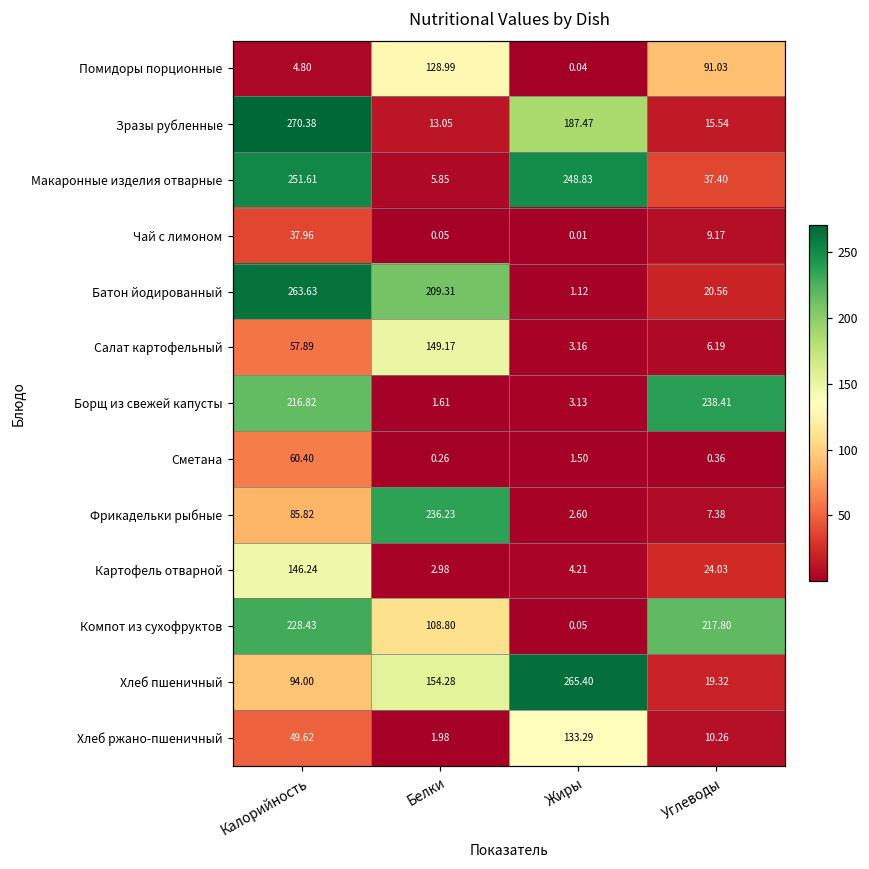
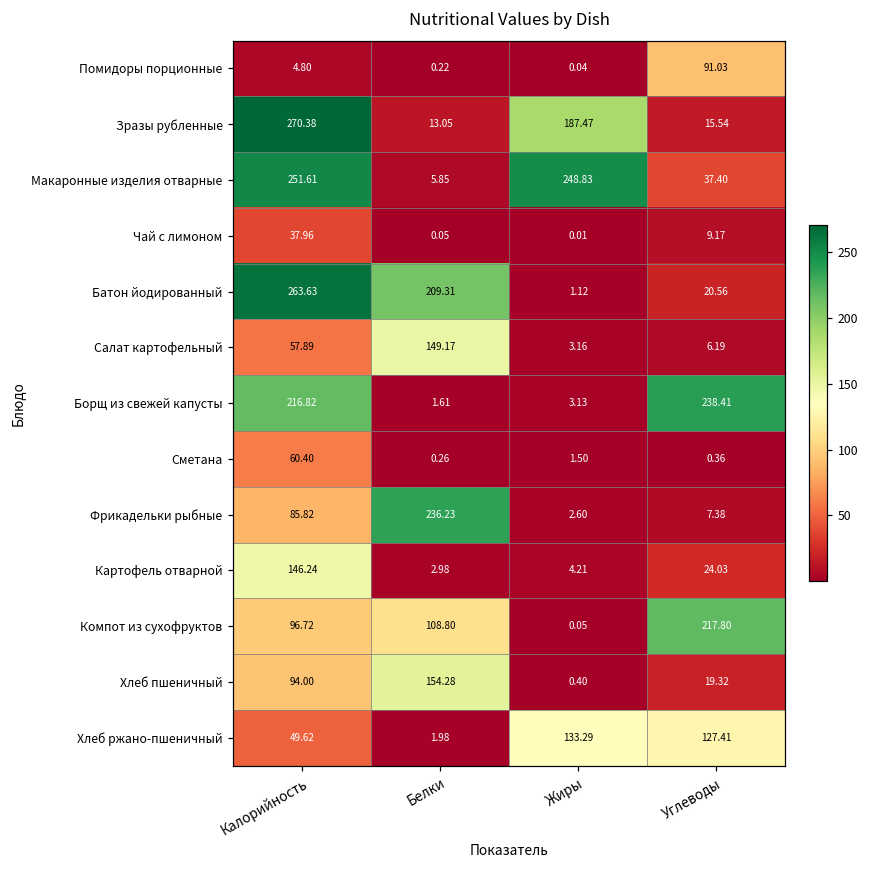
Помидоры порционные, Белки: 128.99 -> 0.22
Компот из сухофруктов, Калорийность: 228.43 -> 96.72
Хлеб пшеничный, Жиры: 265.40 -> 0.40
Хлеб ржано-пшеничный, Углеводы: 10.26 -> 127.41
